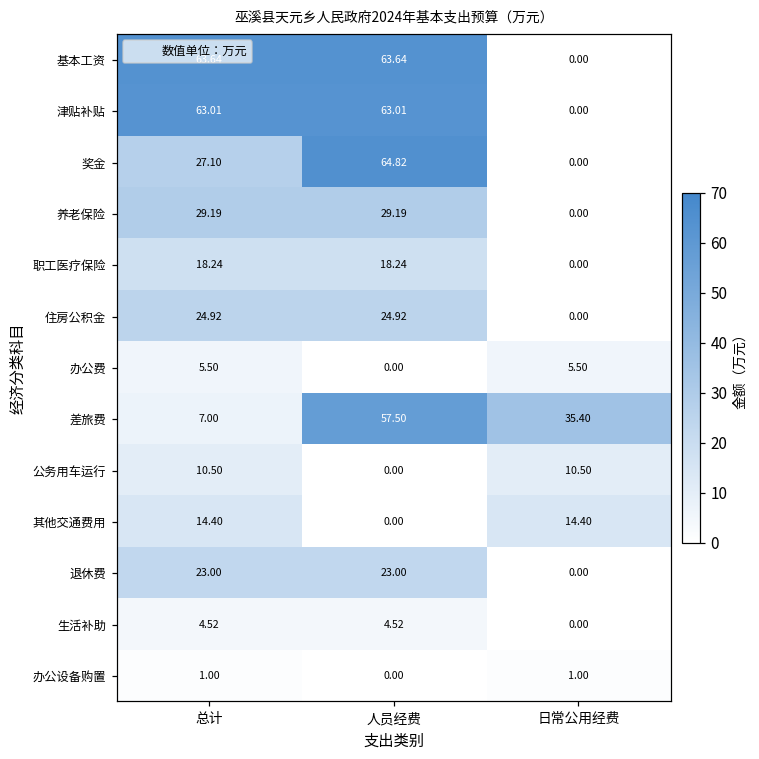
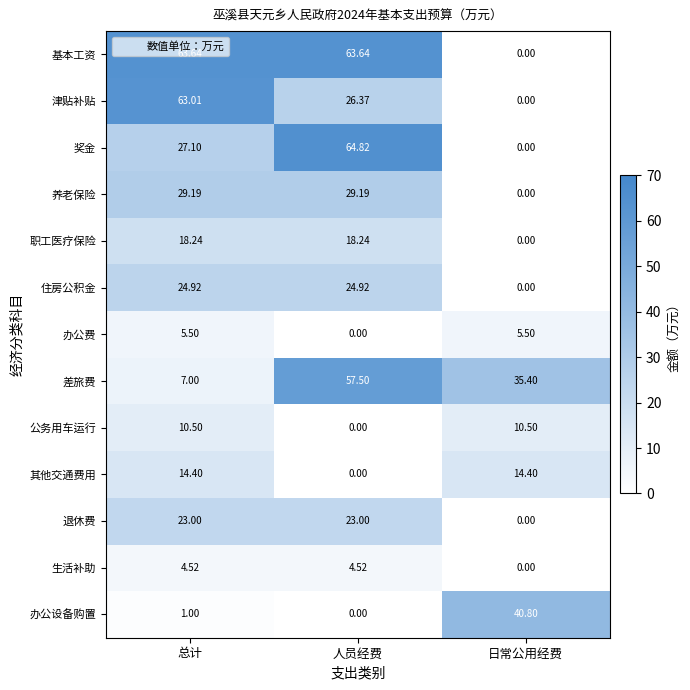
津贴补贴, 人员经费: 63.01 -> 26.37
办公设备购置, 日常公用经费: 1.00 -> 40.80
